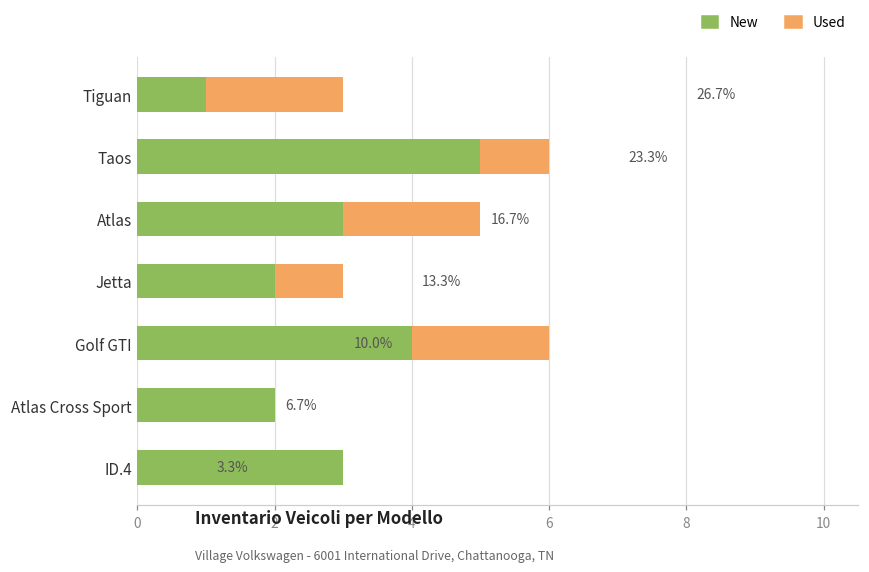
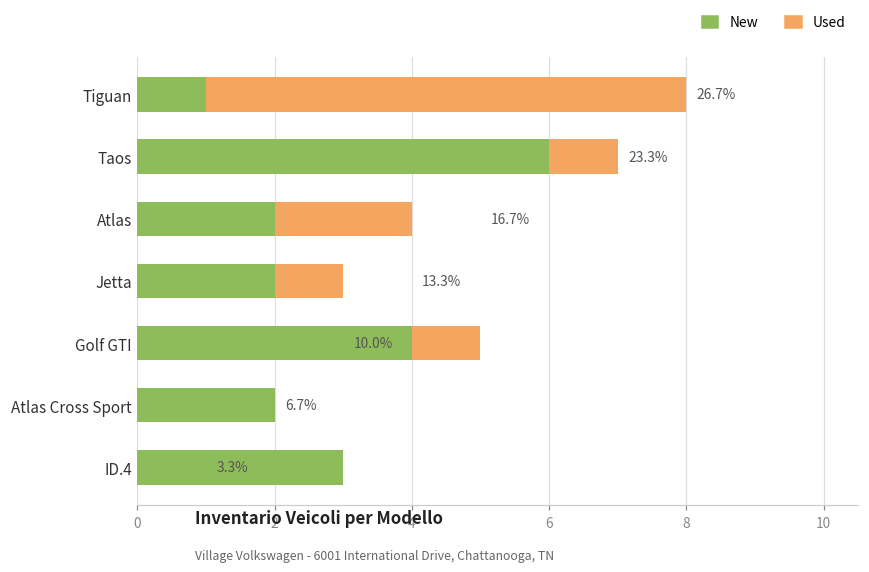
Used, Tiguan: 2 -> 7
New, Taos: 5 -> 6
New, Atlas: 3 -> 2
Used, Golf GTI: 2 -> 1
